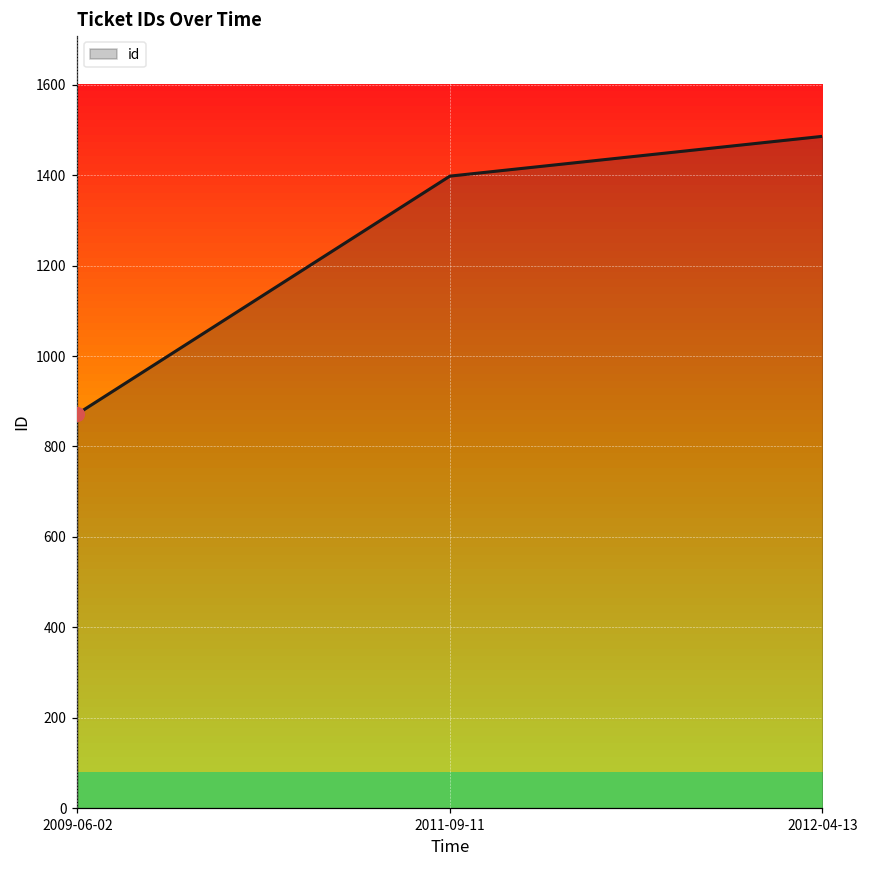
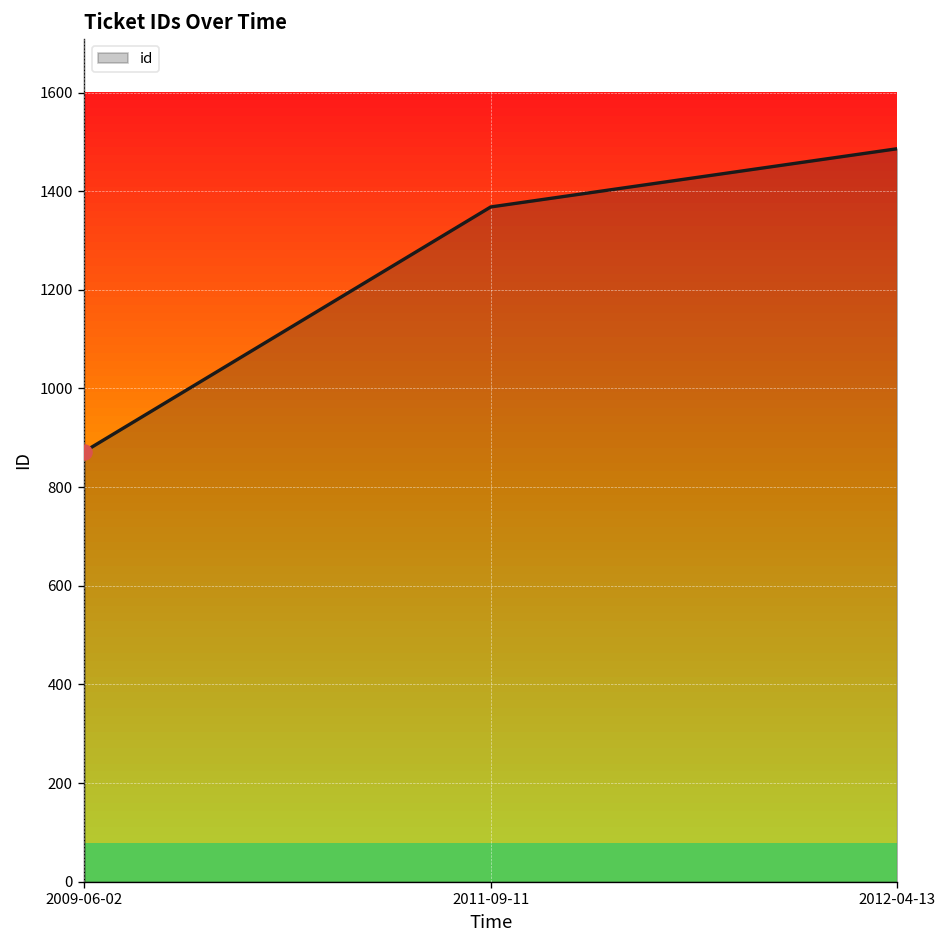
id, 2011-09-11: 1400 -> 1370
